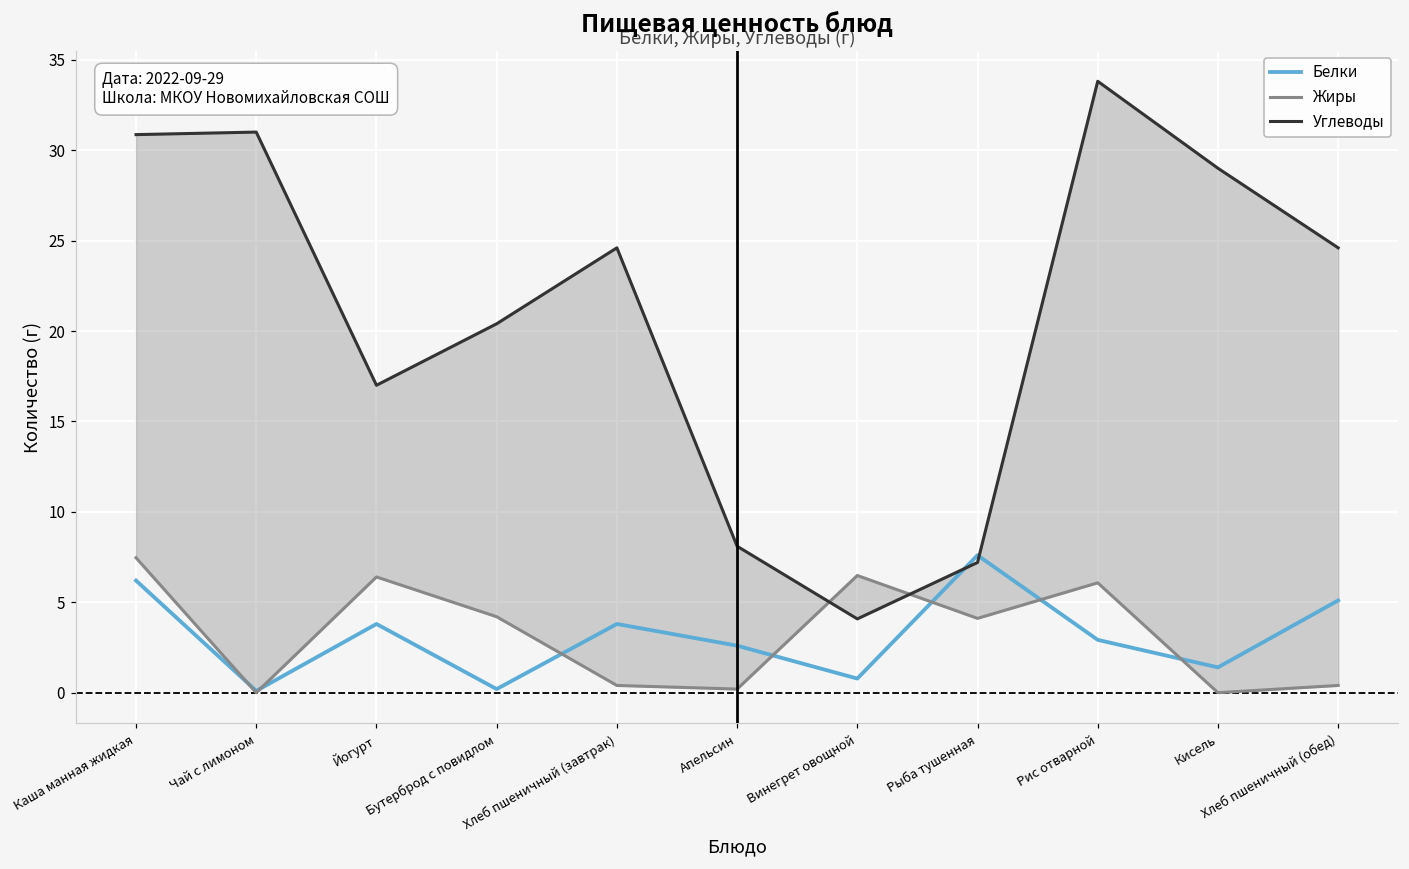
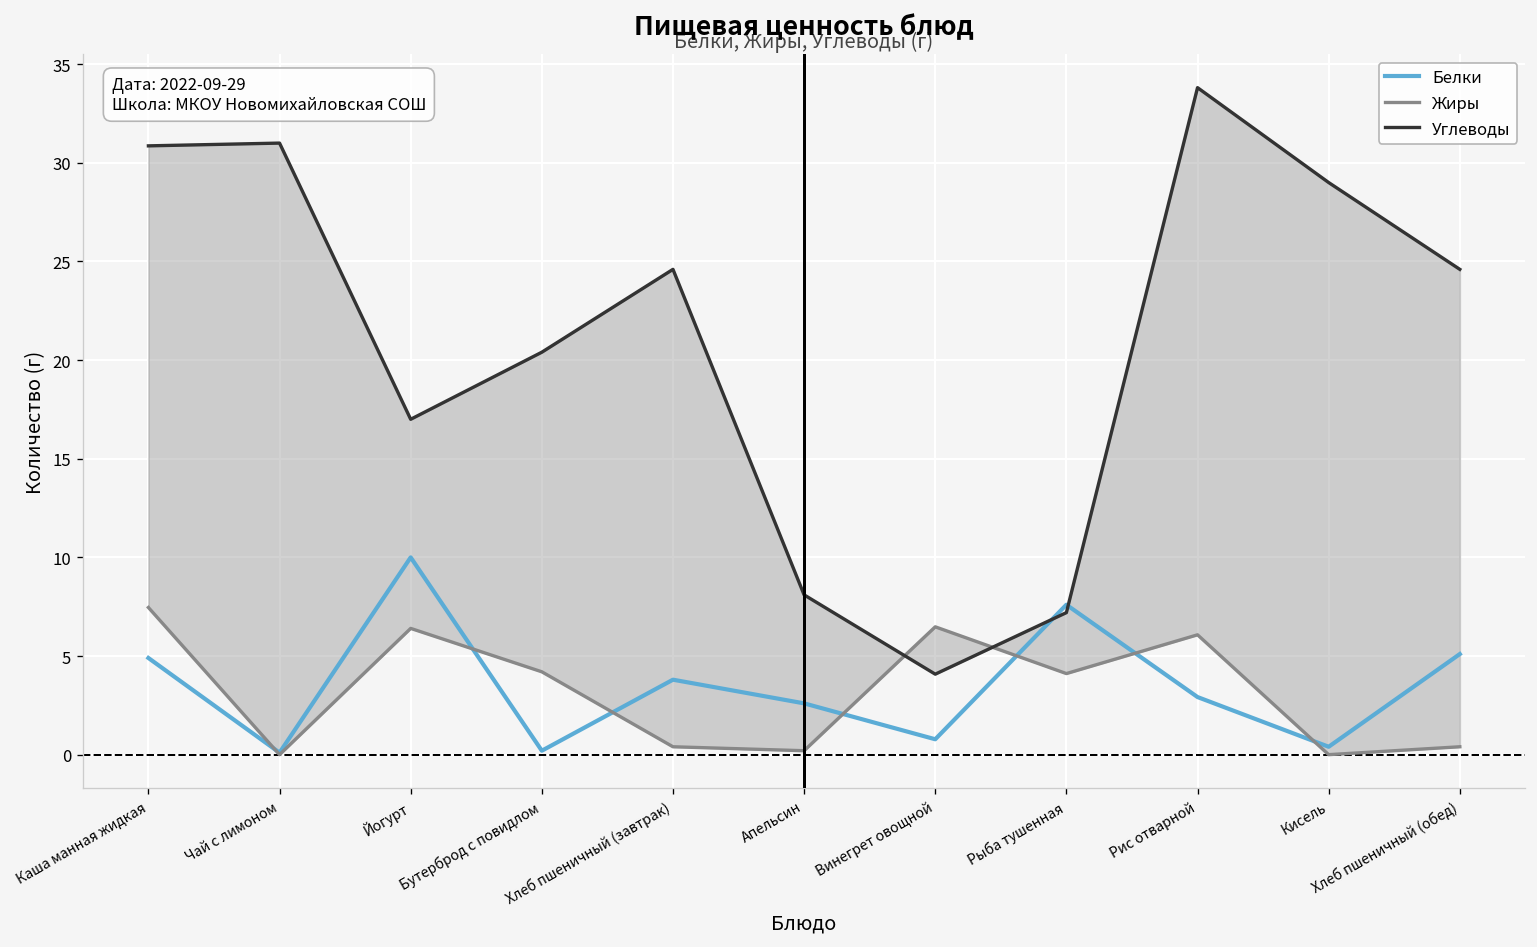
Белки, Каша манная жидкая: 6.2 -> 4.9
Белки, Йогурт: 3.8 -> 10.0
Белки, Кисель: 1.4 -> 0.4
